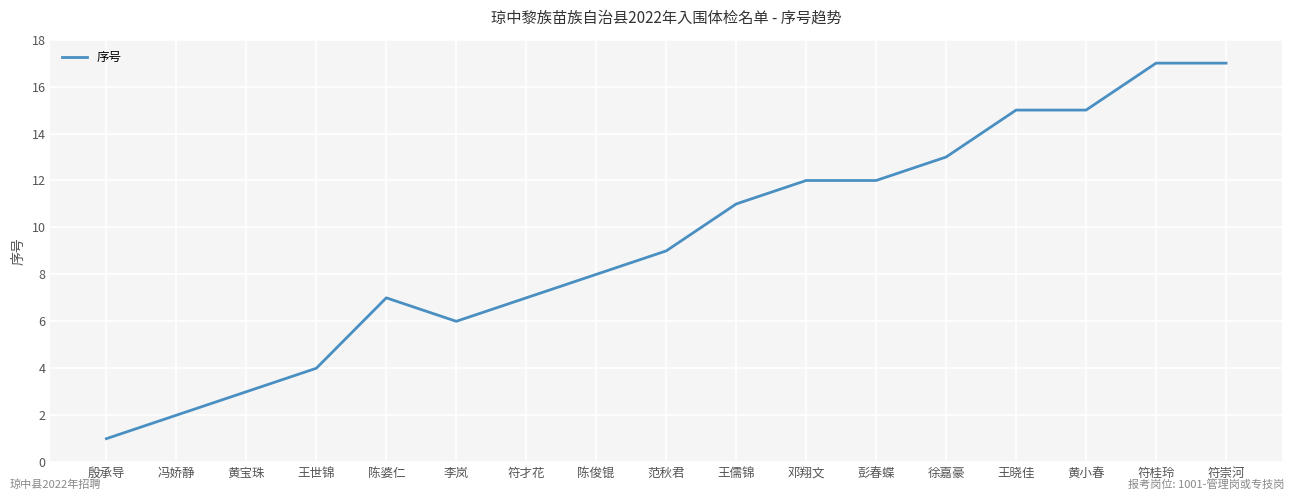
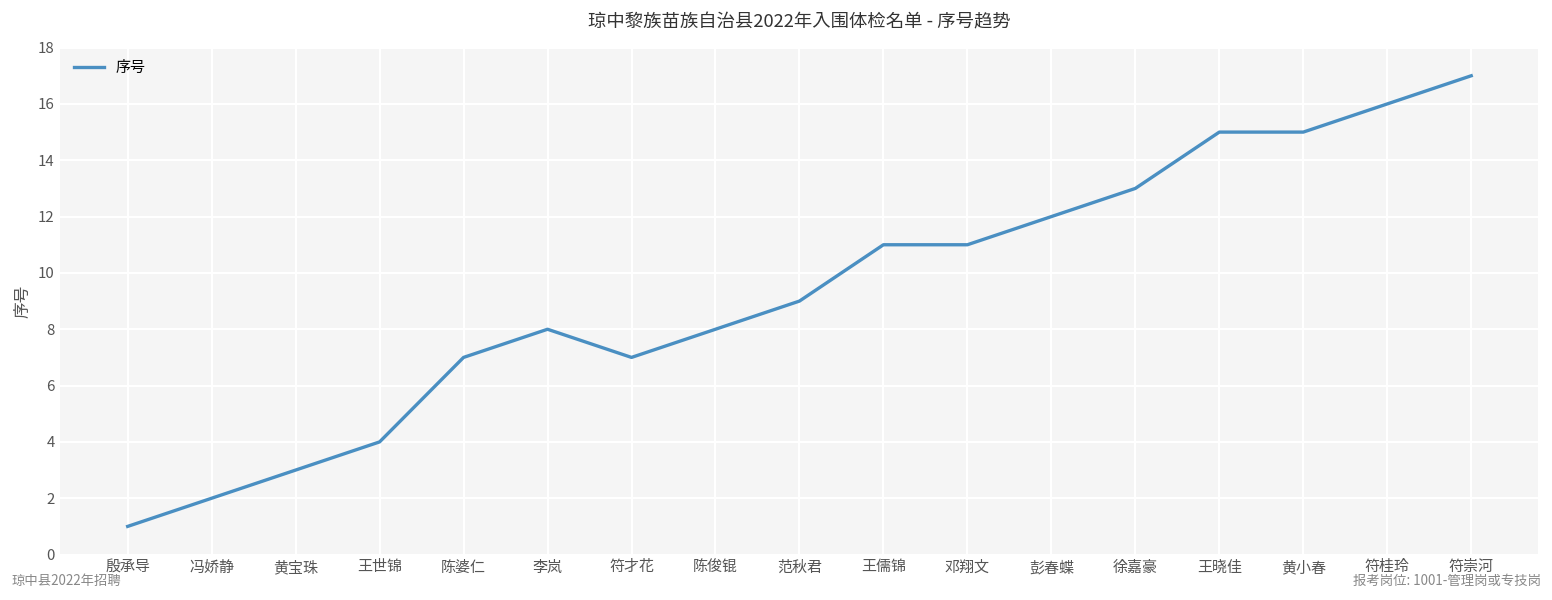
李岚: 6 -> 8
邓翔文: 12 -> 11
符桂玲: 17 -> 16
